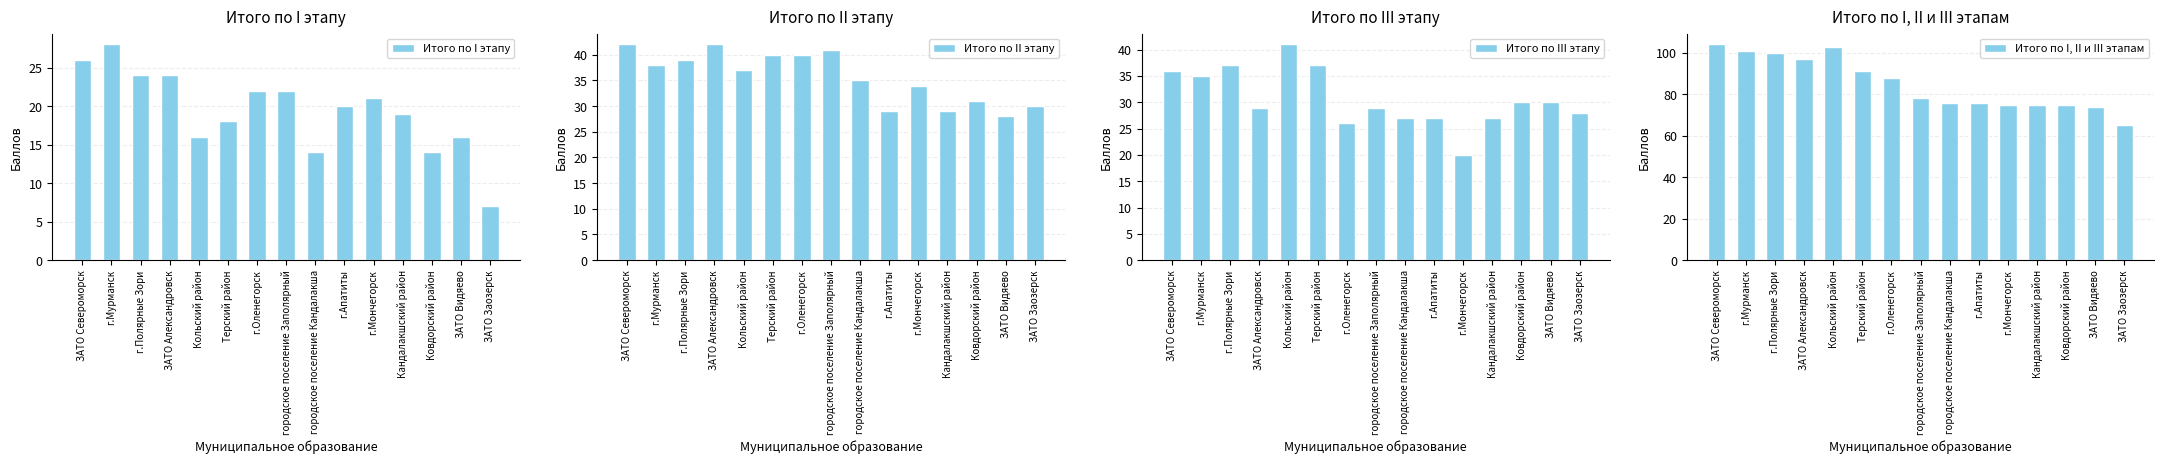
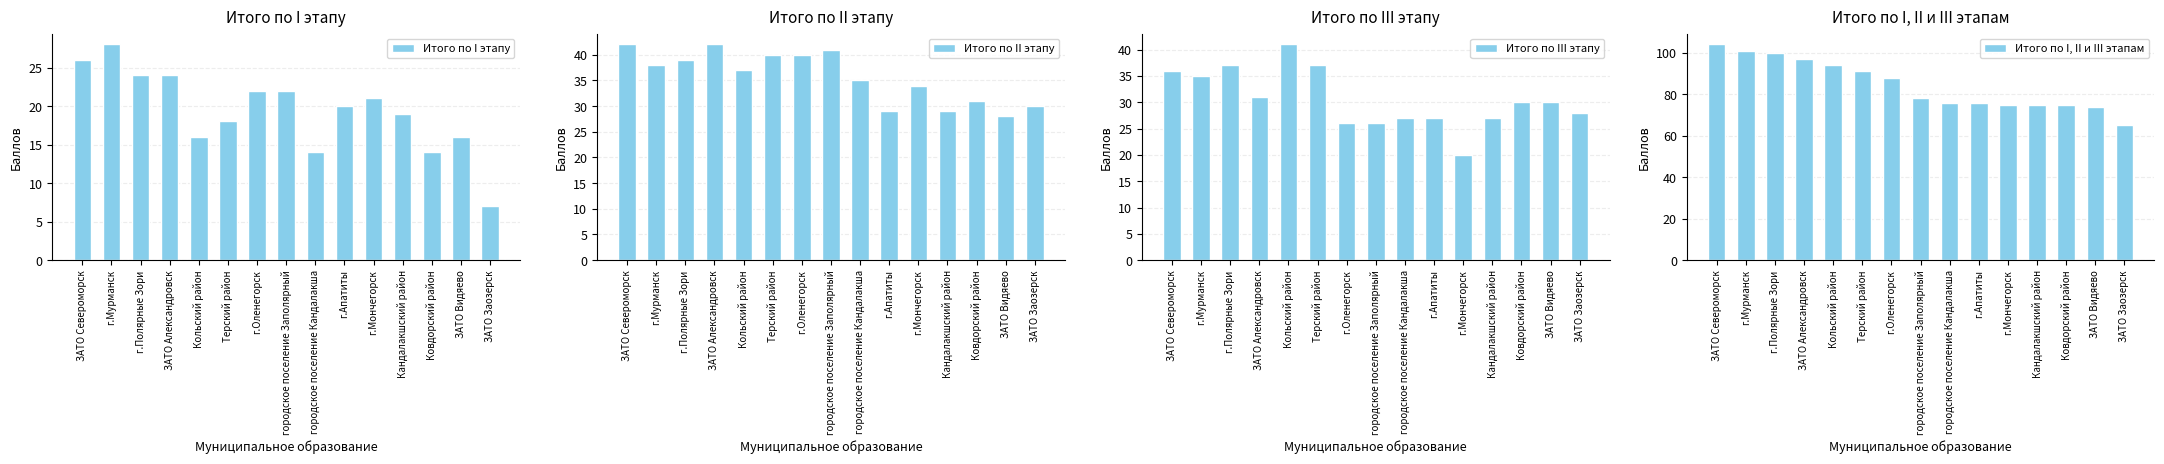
Итого по III этапу, ЗАТО Александровск: 29 -> 31
Итого по III этапу, городское поселение Заполярный: 29 -> 26
Итого по I, II и III этапам, Кольский район: 103 -> 94
